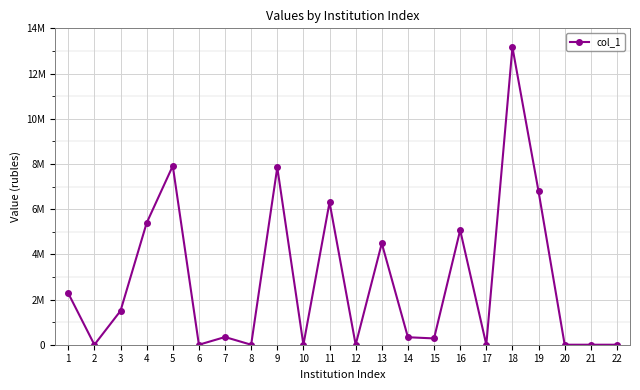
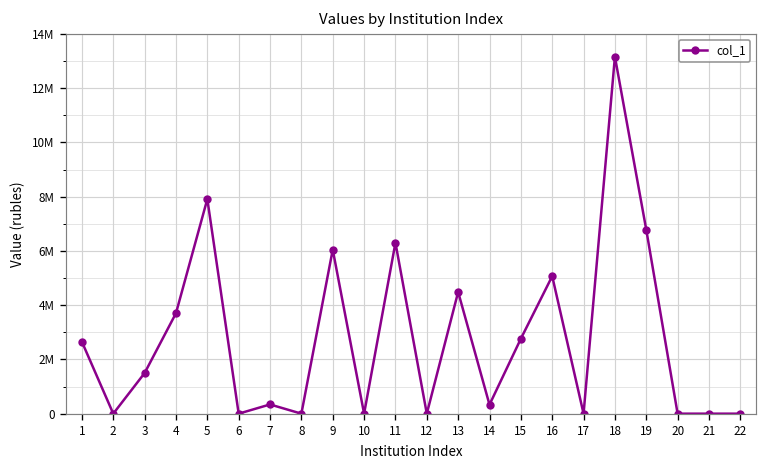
1: 2300000 -> 2700000
4: 5400000 -> 3700000
9: 7800000 -> 6000000
15: 300000 -> 2800000
